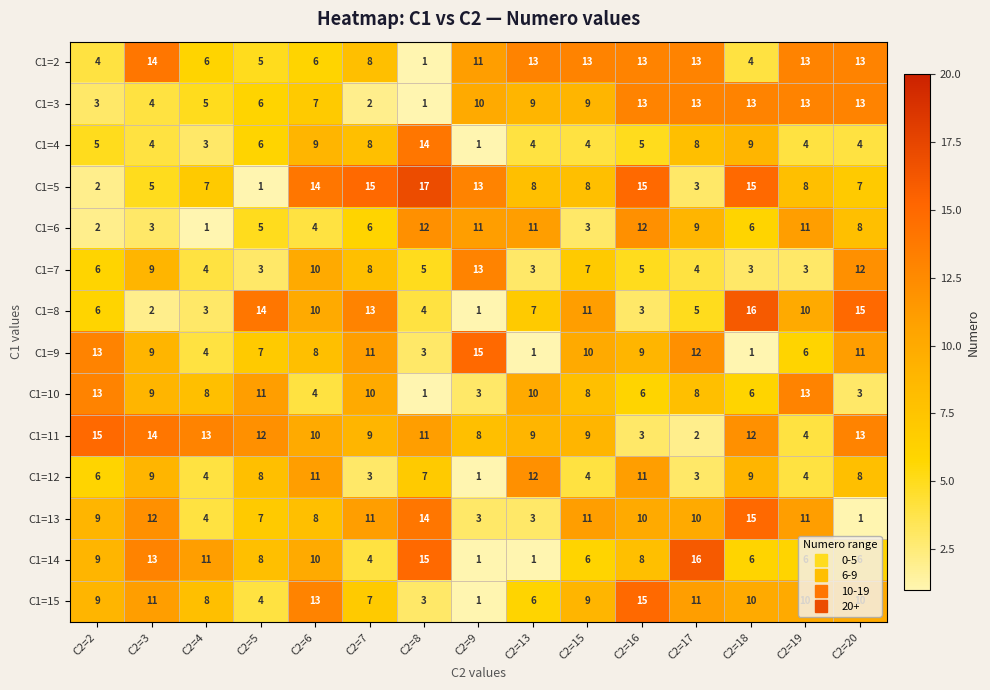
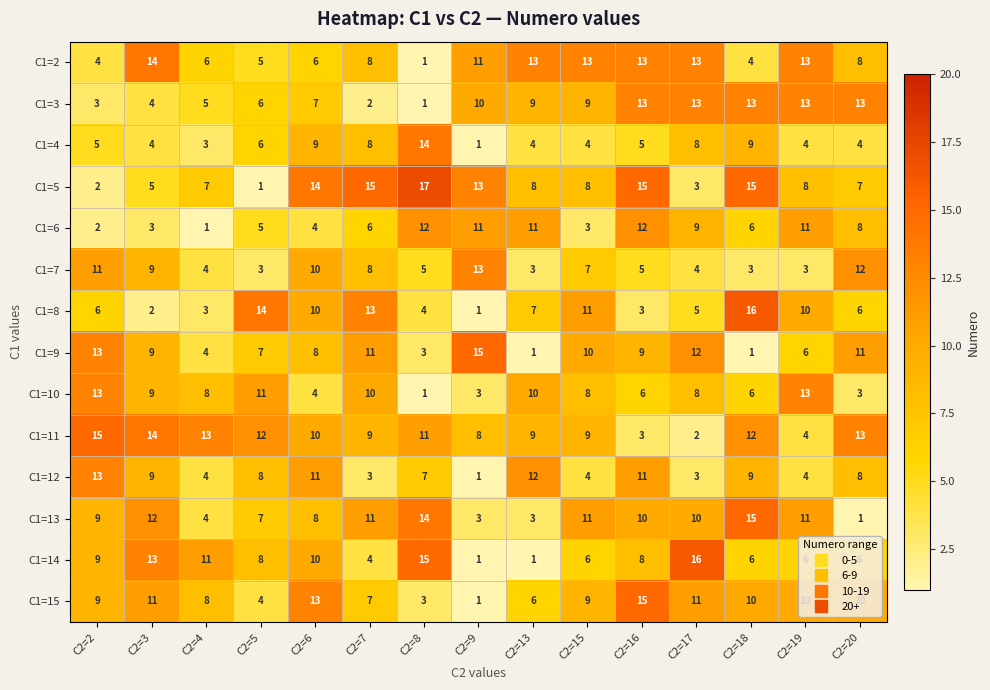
C1=2, C2=20: 13 -> 8
C1=7, C2=2: 6 -> 11
C1=8, C2=20: 15 -> 6
C1=12, C2=2: 6 -> 13
